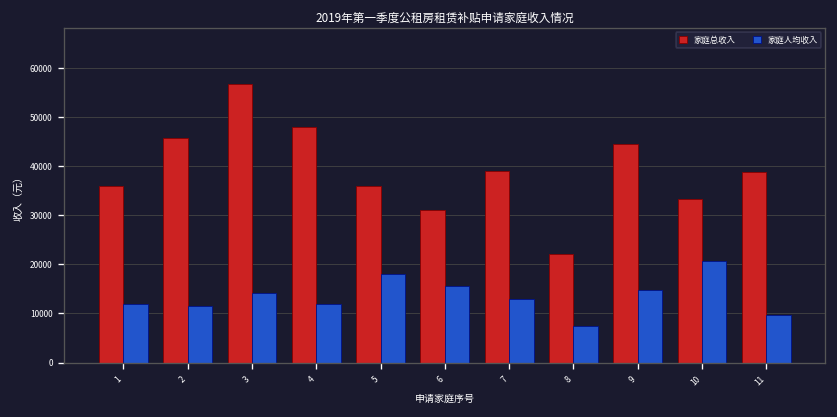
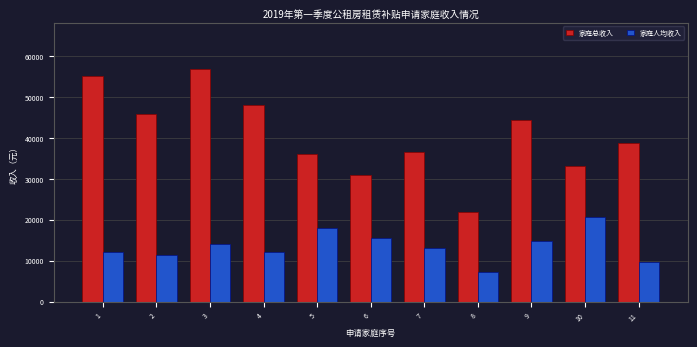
家庭总收入, 1: 36000 -> 55000
家庭总收入, 7: 39000 -> 36000
